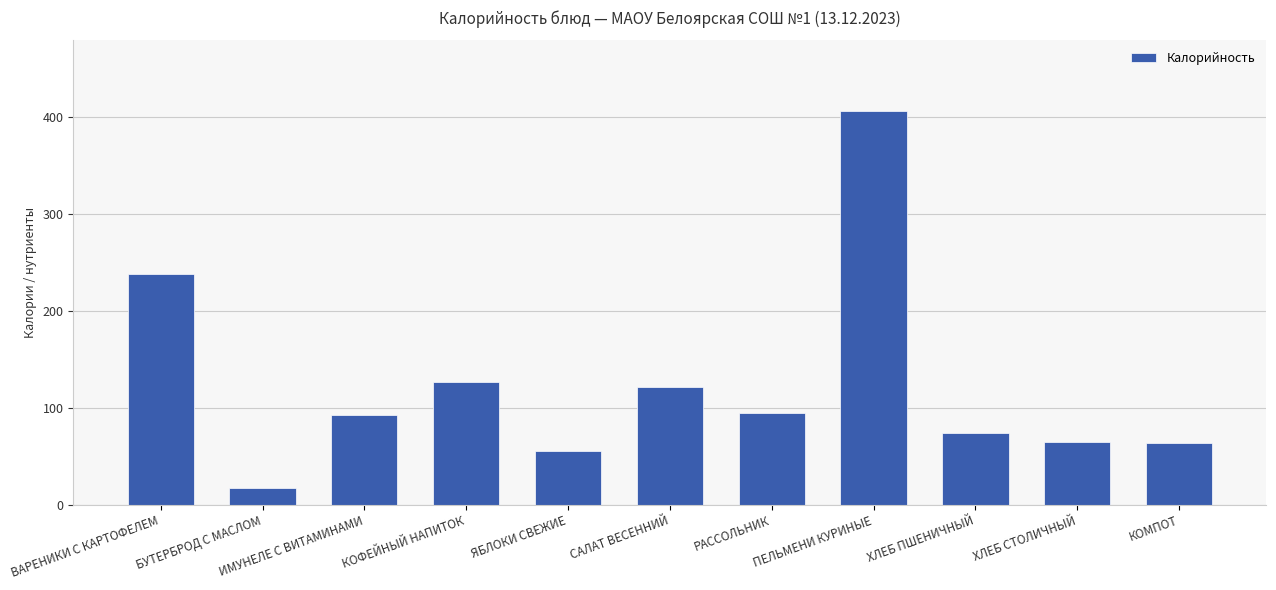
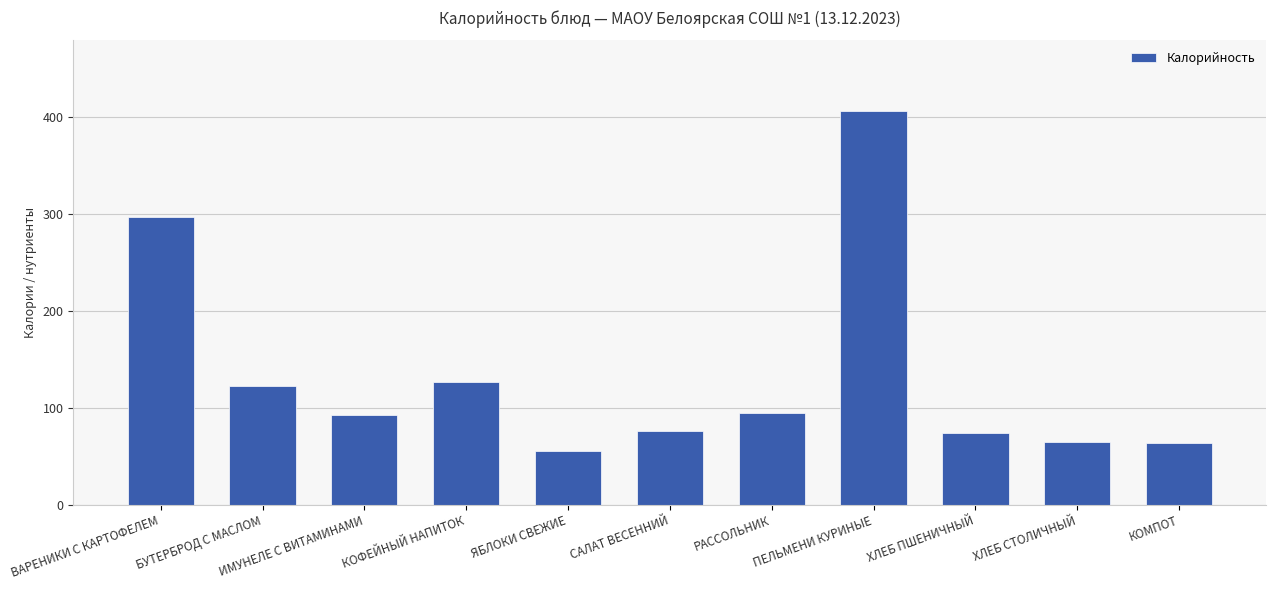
ВАРЕНИКИ С КАРТОФЕЛЕМ: 240 -> 300
БУТЕРБРОД С МАСЛОМ: 20 -> 120
САЛАТ ВЕСЕННИЙ: 120 -> 80
